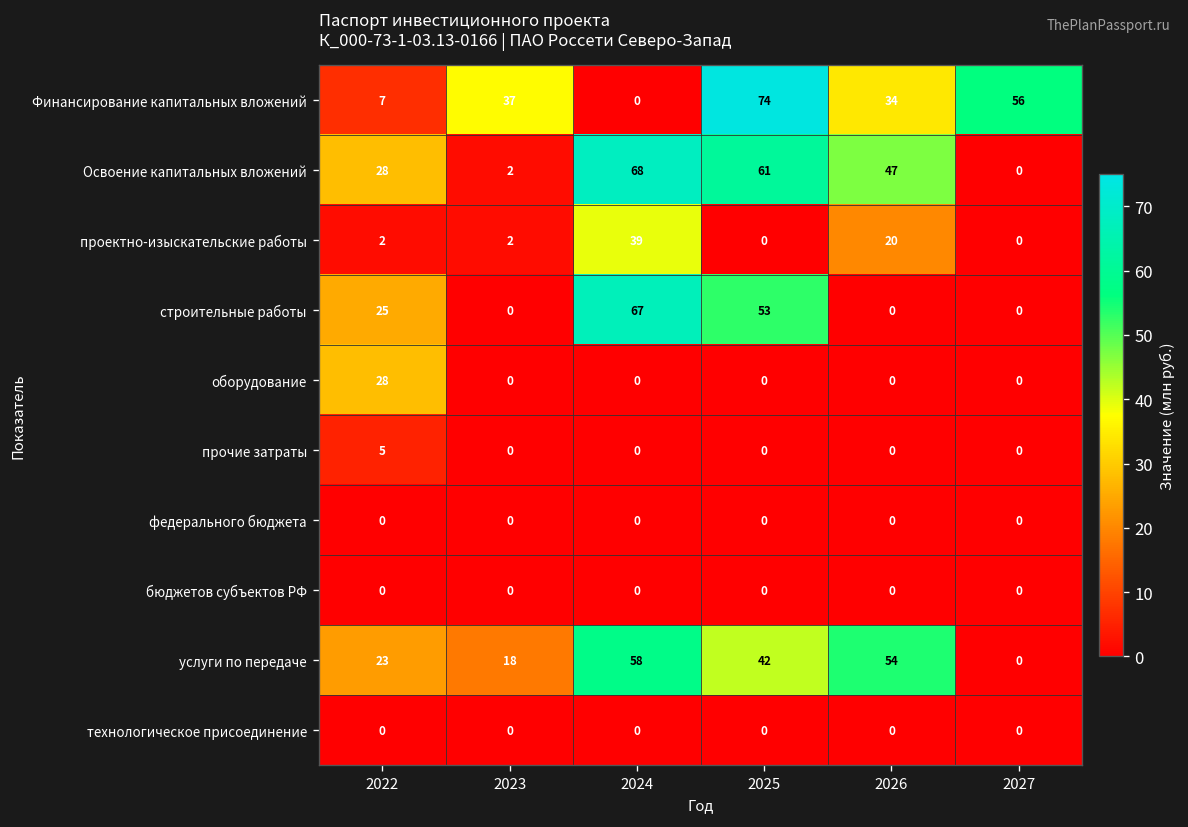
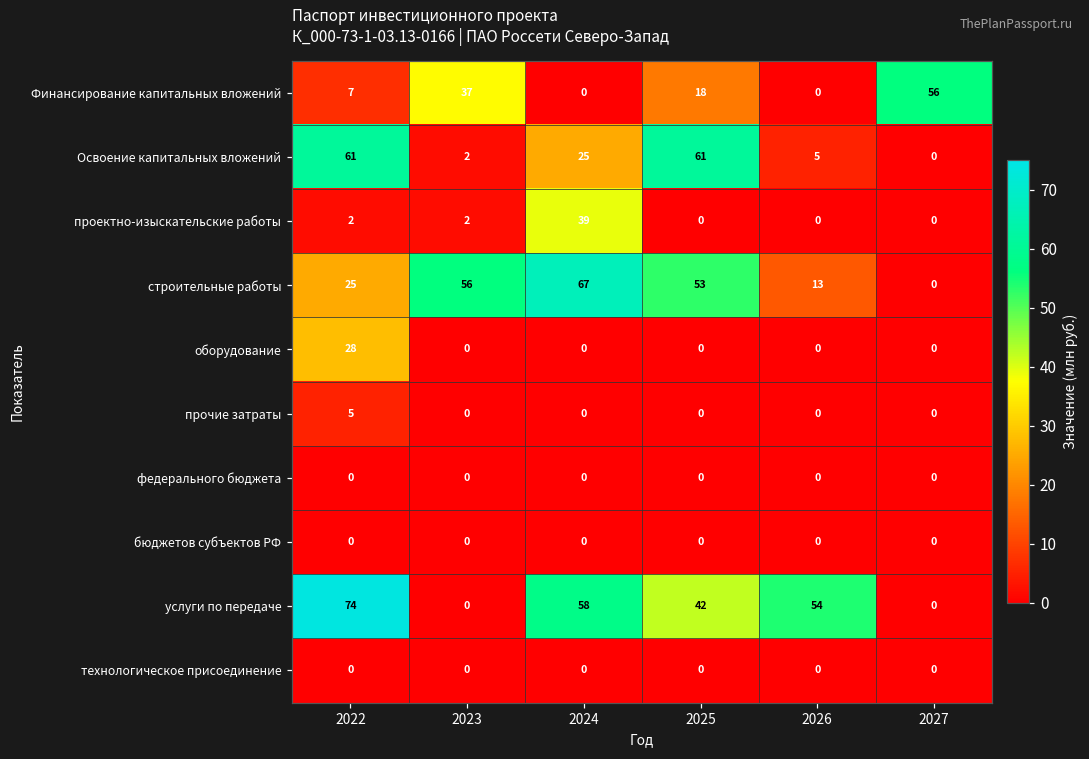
Финансирование капитальных вложений, 2025: 74 -> 18
Финансирование капитальных вложений, 2026: 34 -> 0
Освоение капитальных вложений, 2022: 28 -> 61
Освоение капитальных вложений, 2024: 68 -> 25
Освоение капитальных вложений, 2026: 47 -> 5
проектно-изыскательские работы, 2026: 20 -> 0
строительные работы, 2023: 0 -> 56
строительные работы, 2026: 0 -> 13
услуги по передаче, 2022: 23 -> 74
услуги по передаче, 2023: 18 -> 0
